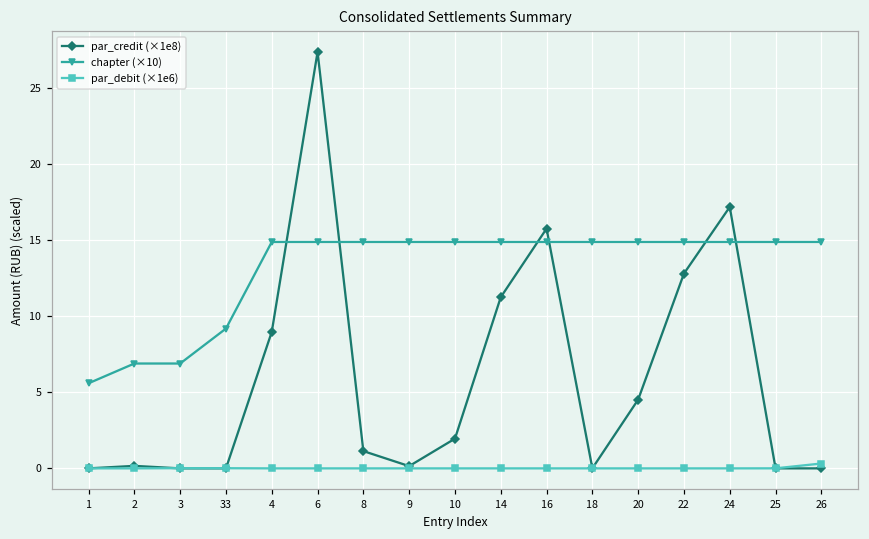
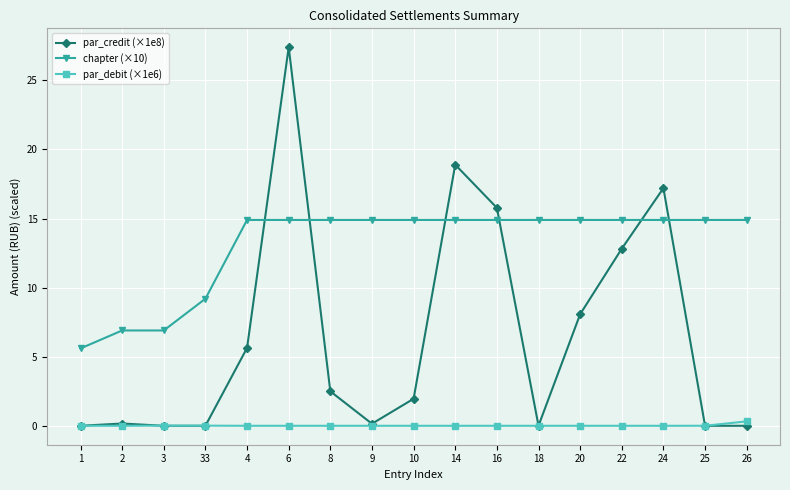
par_credit (×1e8), 4: 9.0 -> 5.6
par_credit (×1e8), 8: 1.1 -> 2.5
par_credit (×1e8), 14: 11.3 -> 18.9
par_credit (×1e8), 20: 4.5 -> 8.1
